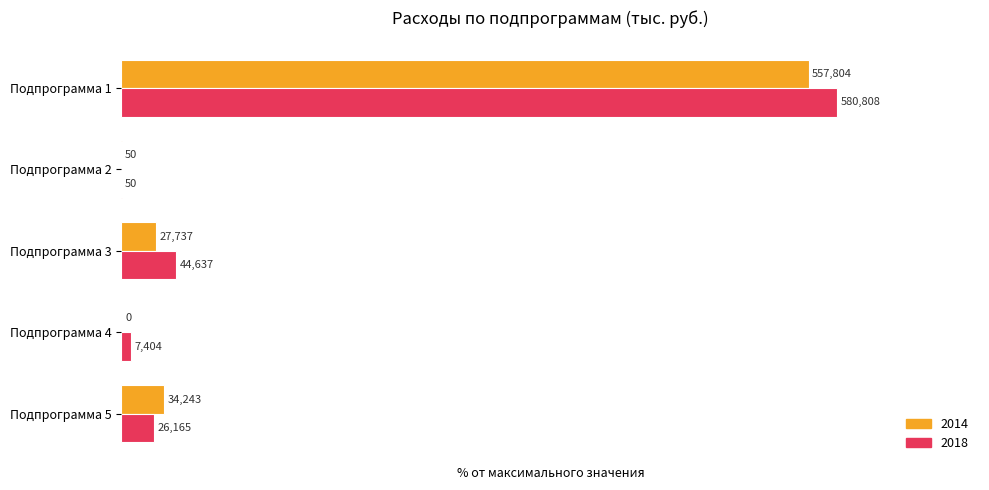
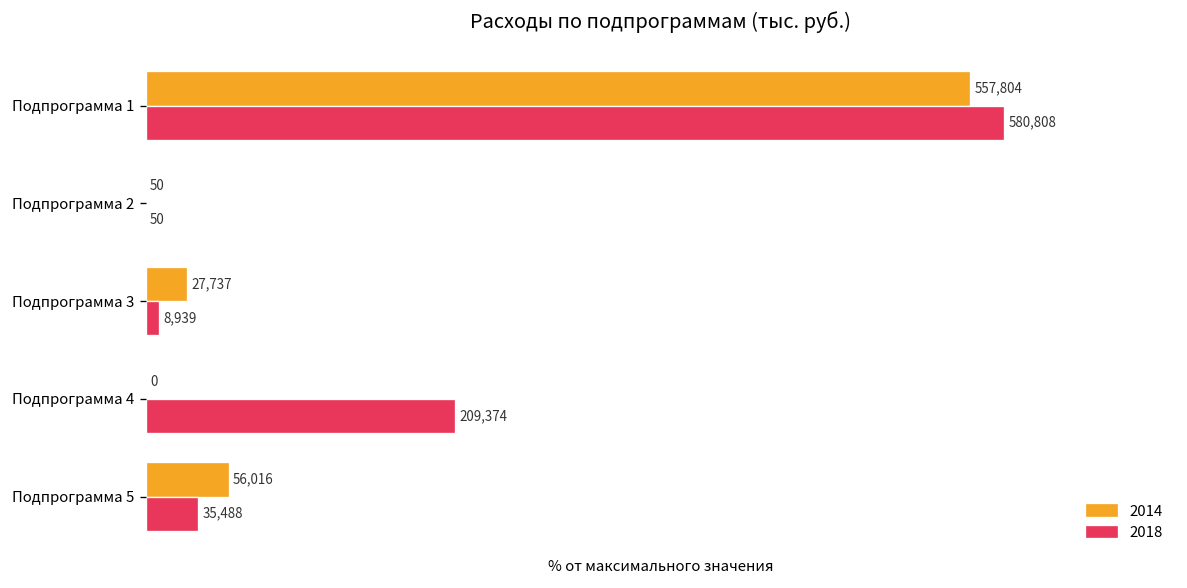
2018, Подпрограмма 3: 44,637 -> 8,939
2018, Подпрограмма 4: 7,404 -> 209,374
2014, Подпрограмма 5: 34,243 -> 56,016
2018, Подпрограмма 5: 26,165 -> 35,488
